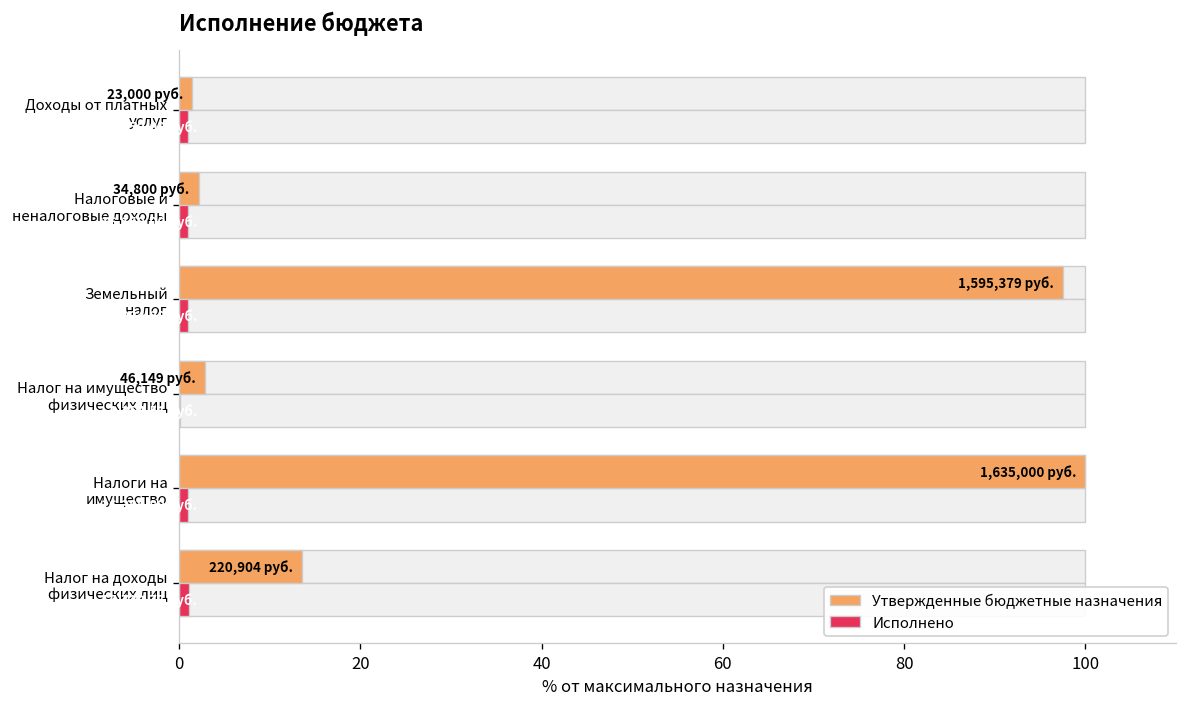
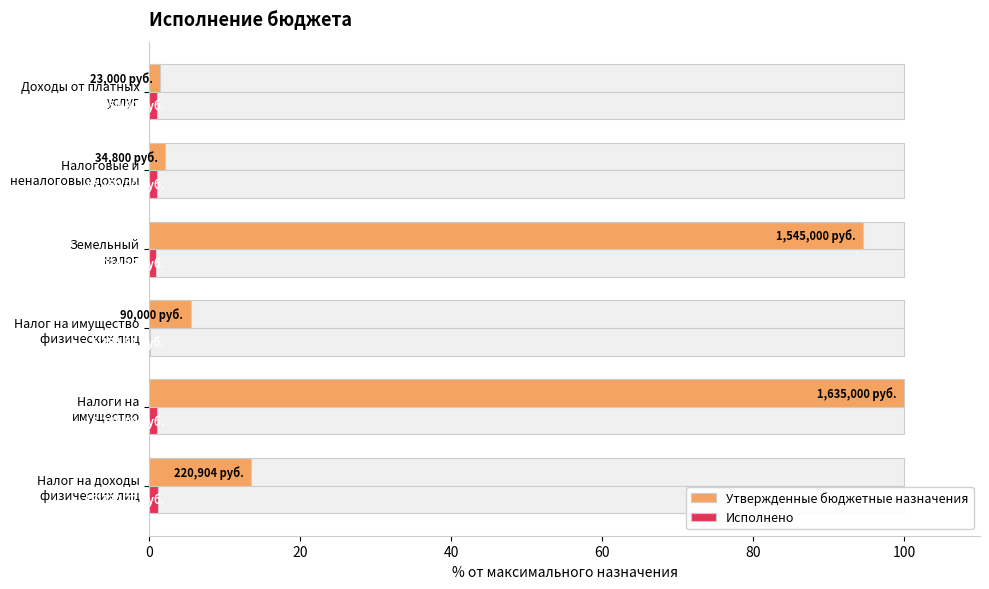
Утвержденные бюджетные назначения, Земельный налог: 1,595,379 -> 1,545,000
Утвержденные бюджетные назначения, Налог на имущество физических лиц: 46,149 -> 90,000
